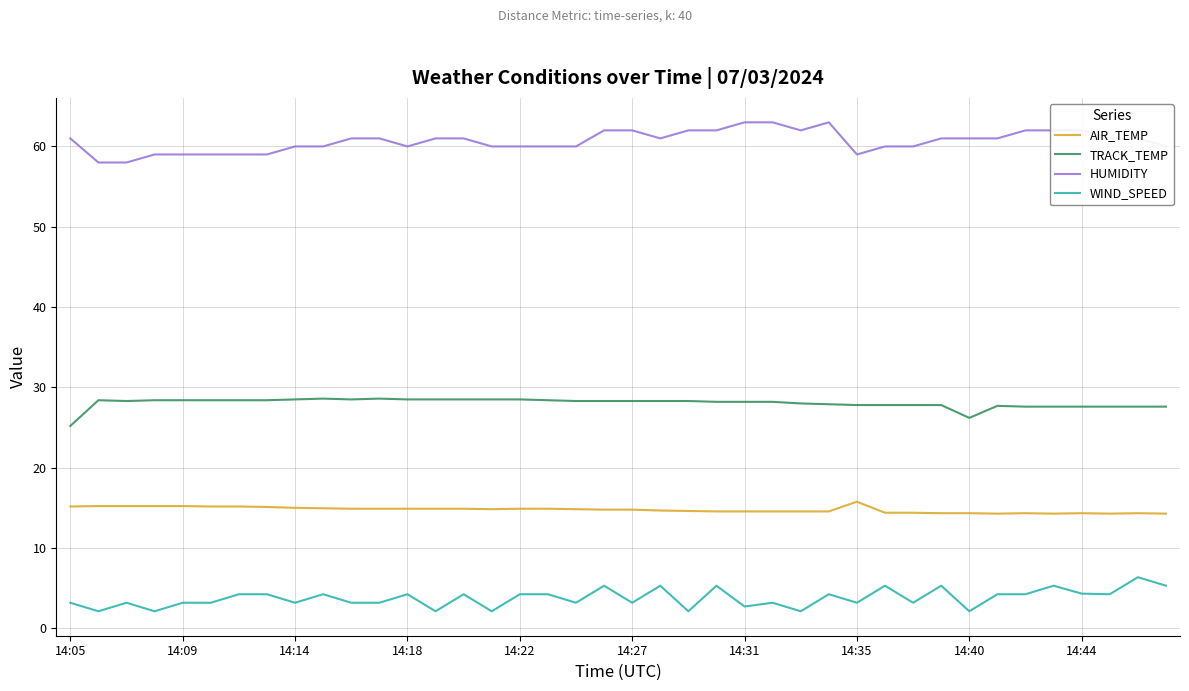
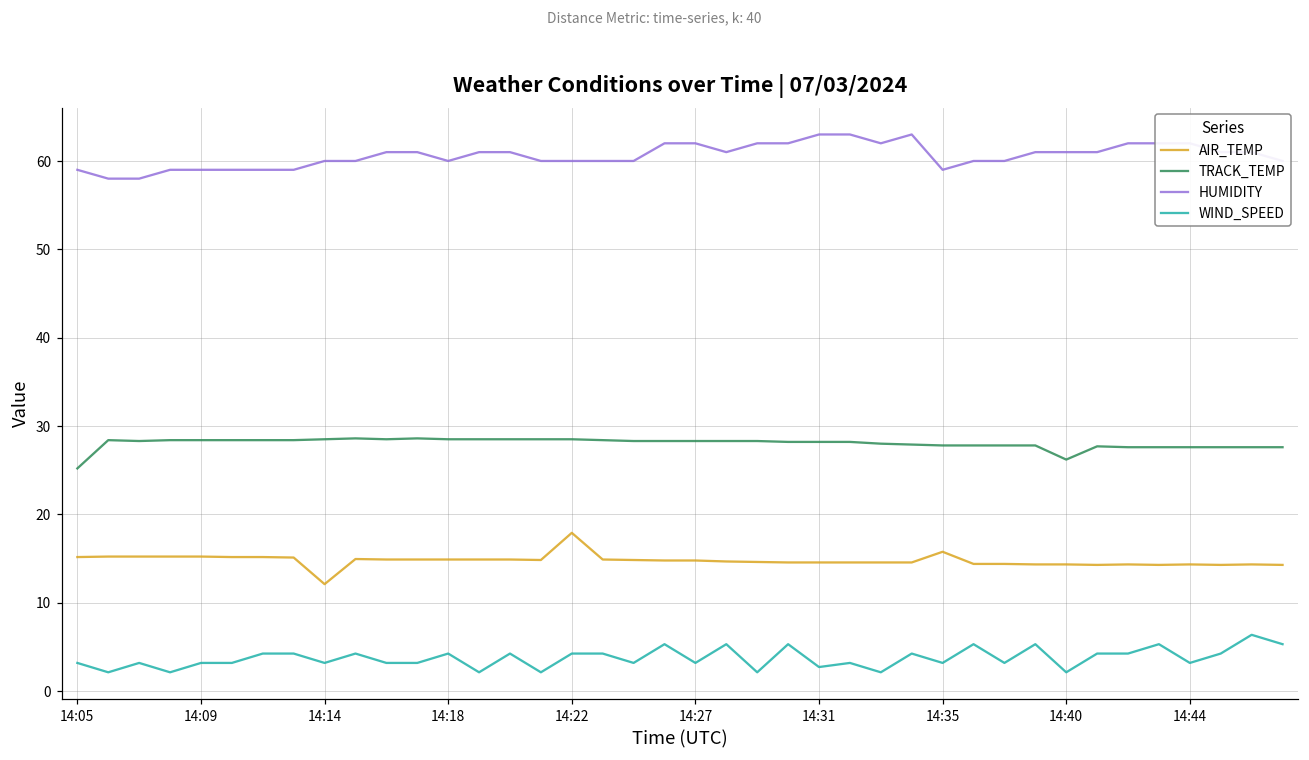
HUMIDITY, 14:05: 61 -> 59
AIR_TEMP, 14:14: 15 -> 12
AIR_TEMP, 14:22: 15 -> 18
WIND_SPEED, 14:44: 4 -> 3
